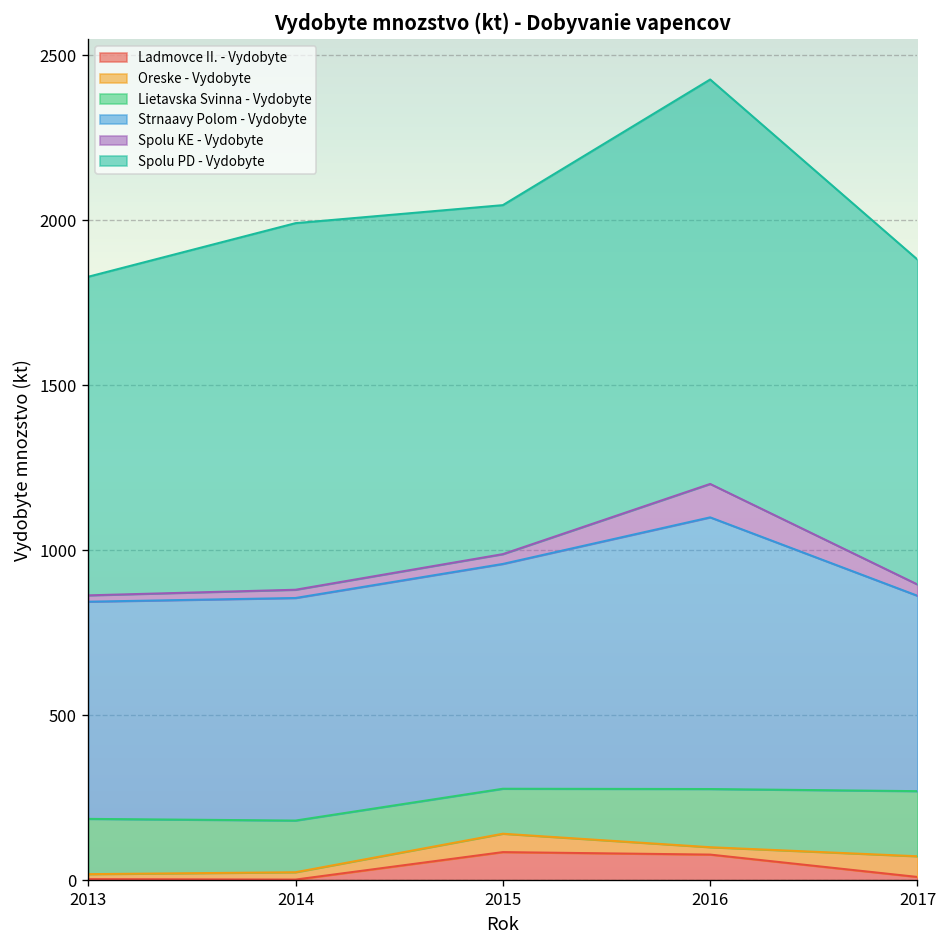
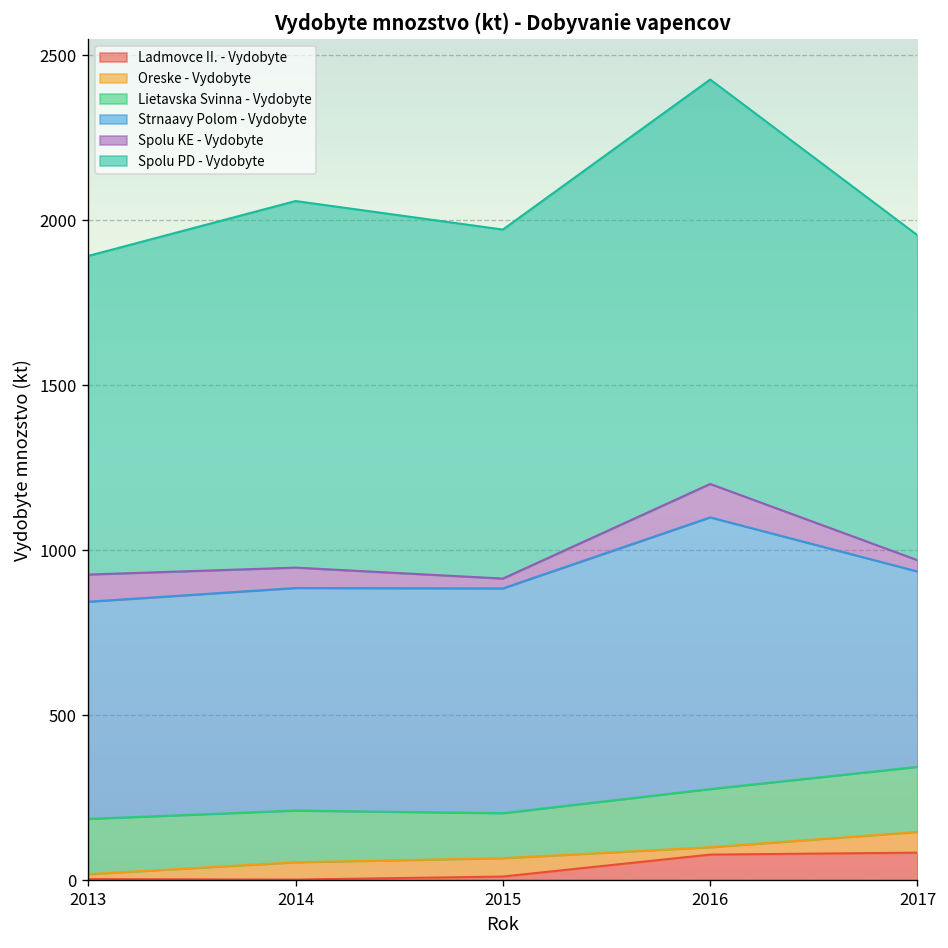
Spolu KE - Vydobyte, 2013: 20 -> 80
Oreske - Vydobyte, 2014: 20 -> 50
Spolu KE - Vydobyte, 2014: 30 -> 60
Ladmovce II. - Vydobyte, 2015: 90 -> 10
Ladmovce II. - Vydobyte, 2017: 10 -> 80
